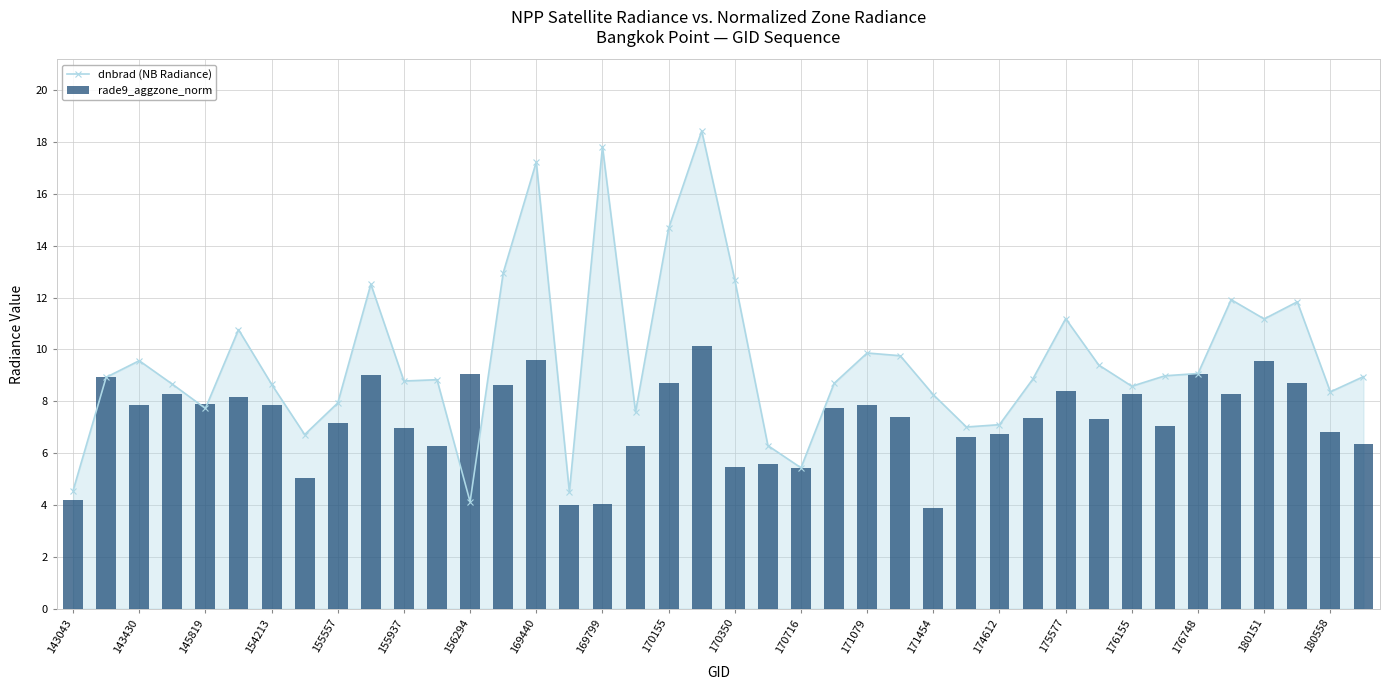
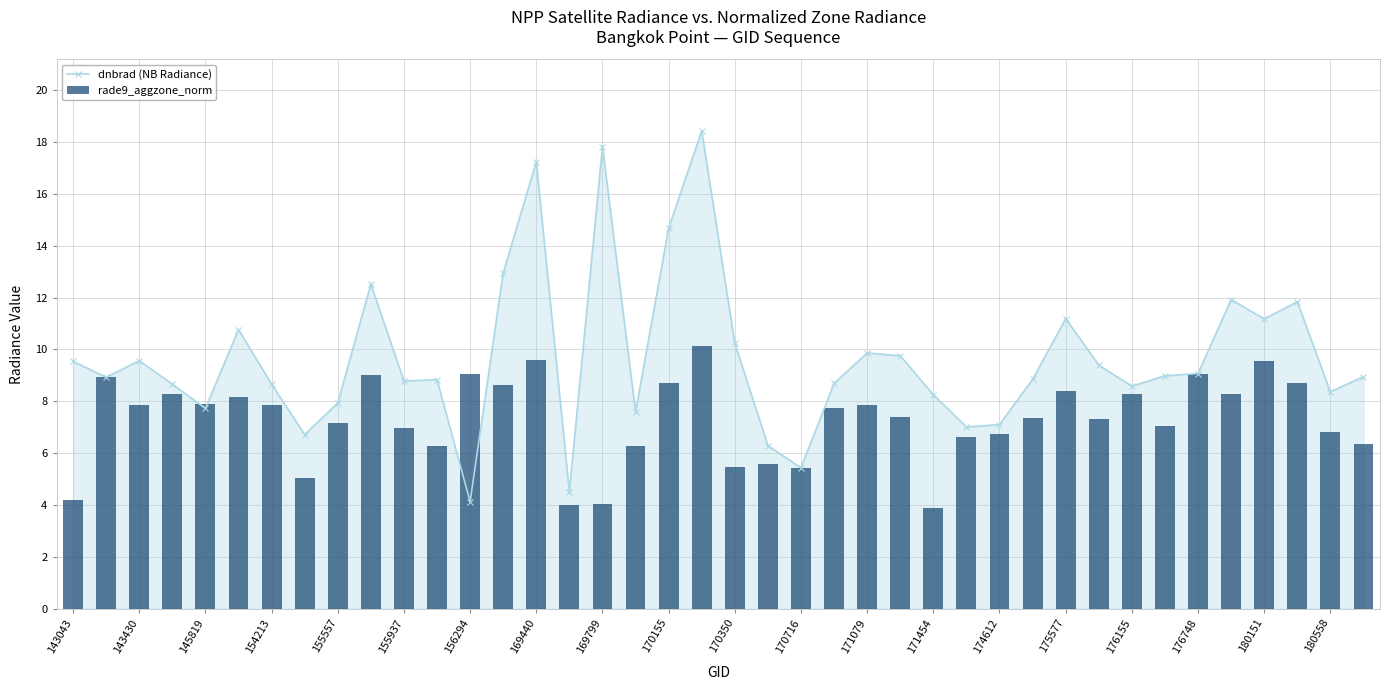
dnbrad (NB Radiance), 143043: 4.6 -> 9.5
dnbrad (NB Radiance), 170350: 12.7 -> 10.2
